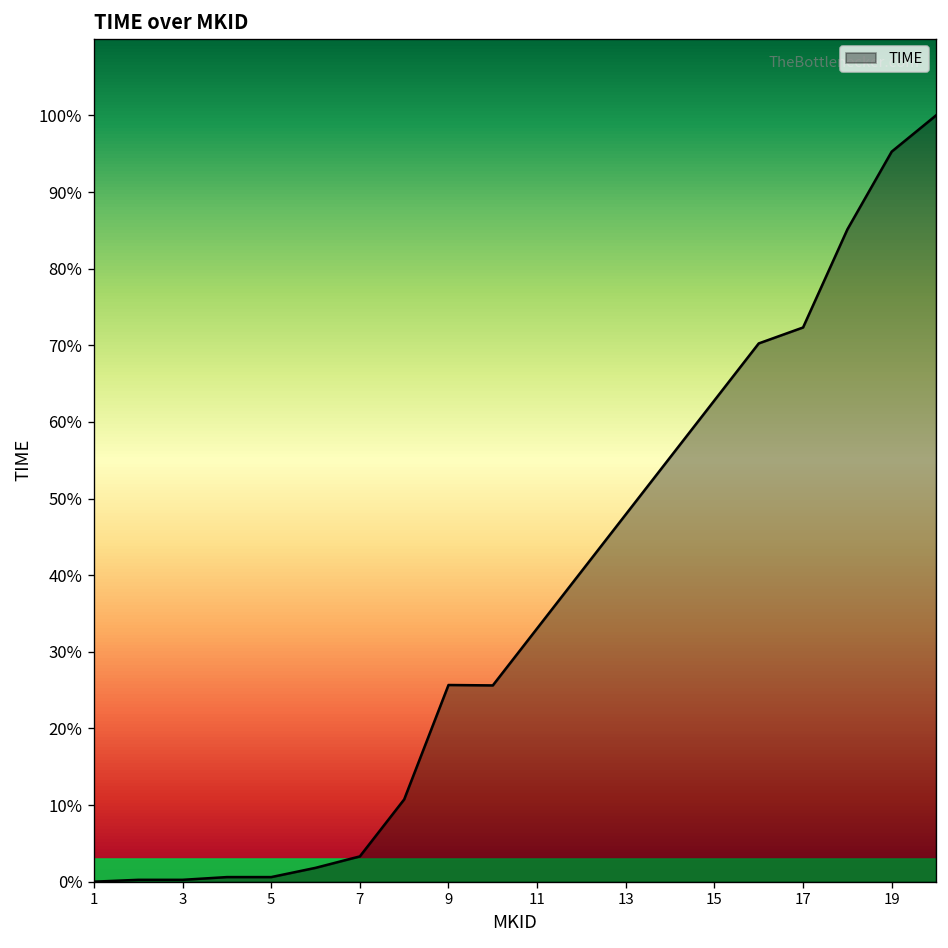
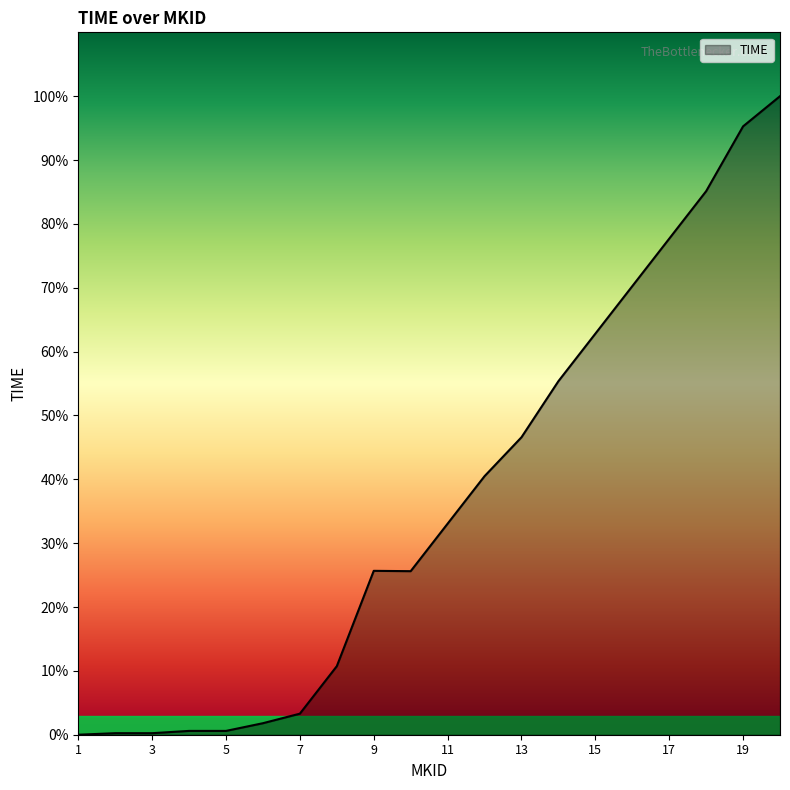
13: 48% -> 47%
17: 72% -> 78%
